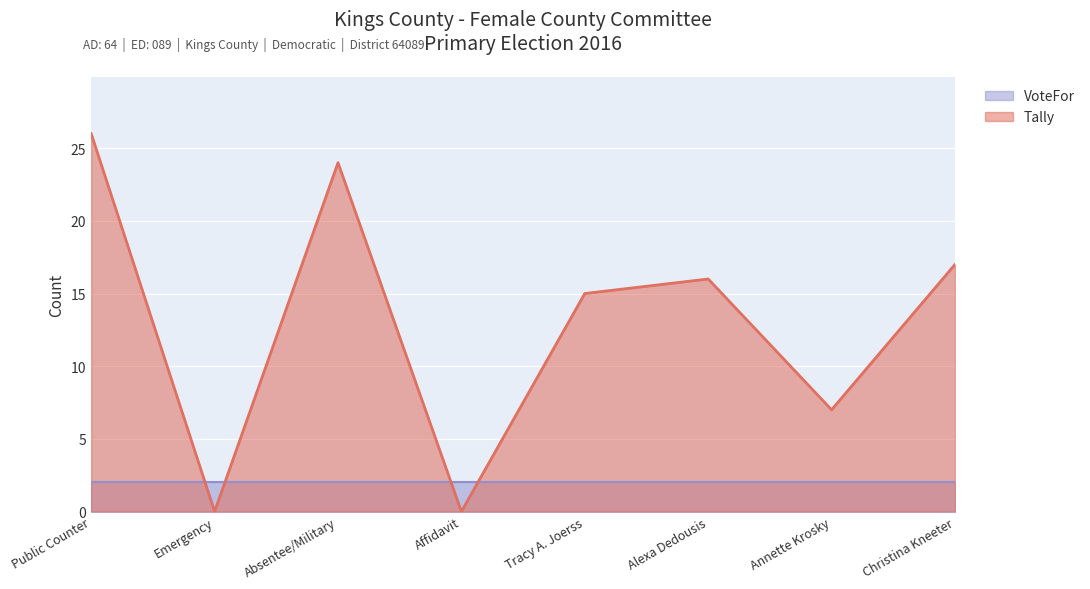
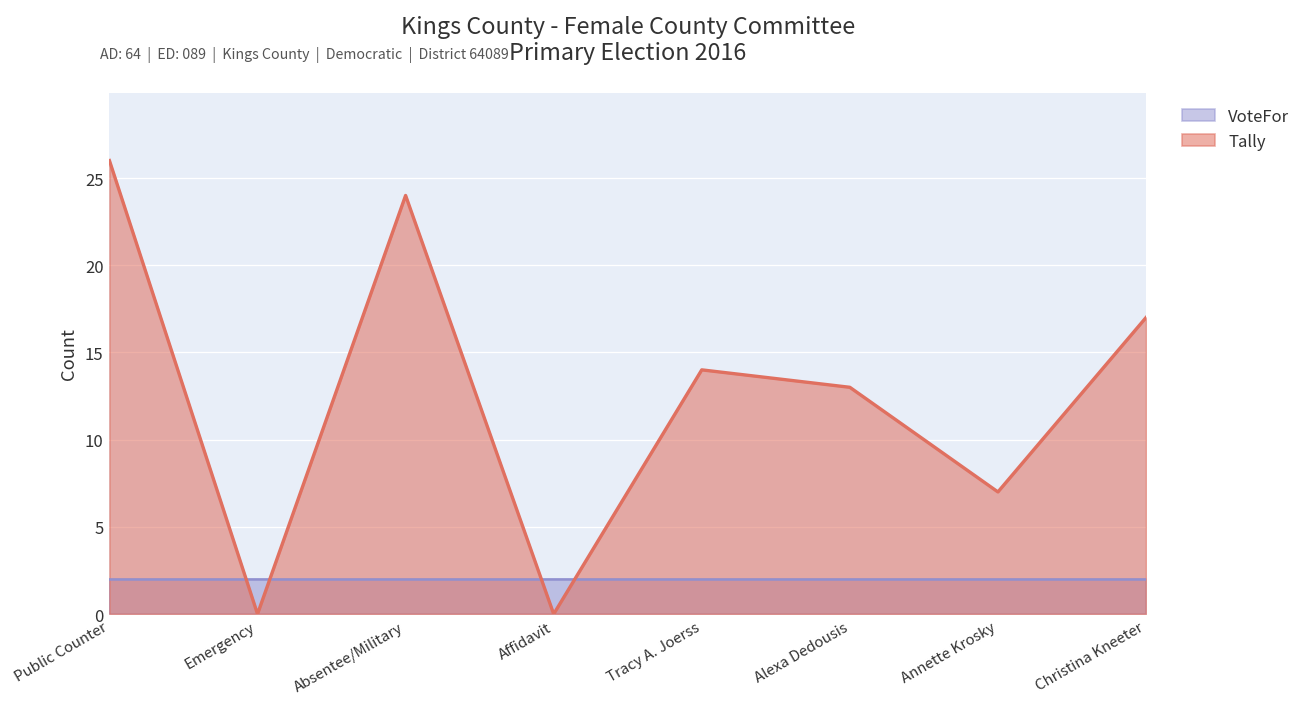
Tally, Tracy A. Joerss: 15 -> 14
Tally, Alexa Dedousis: 16 -> 13
